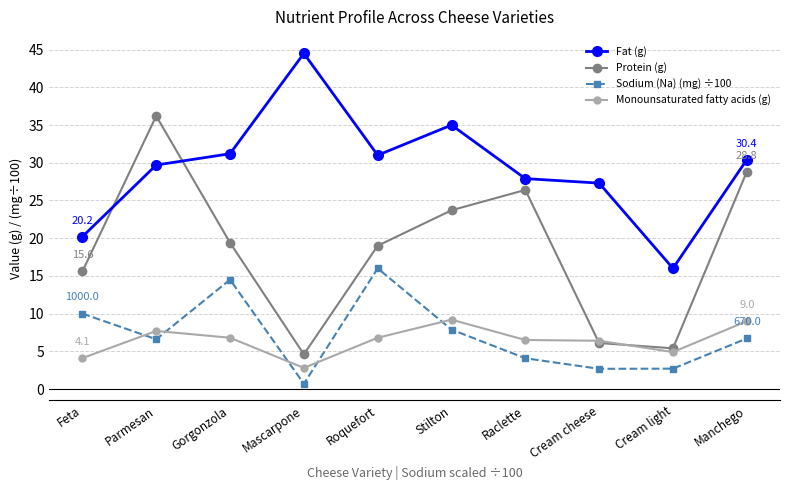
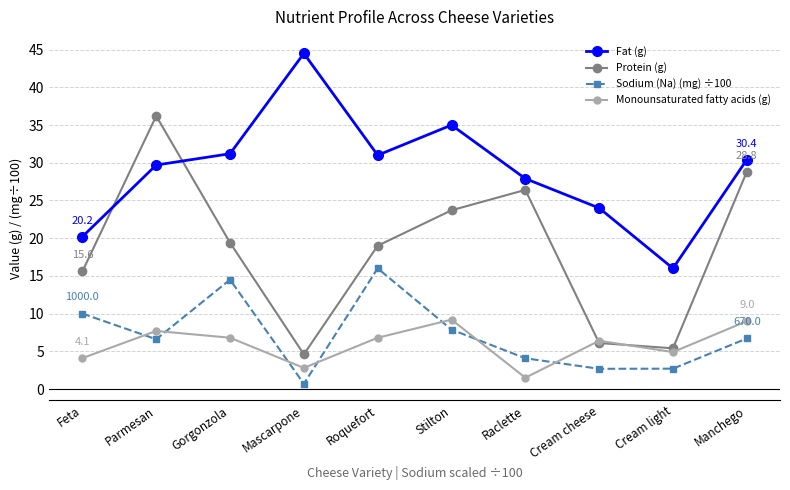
Monounsaturated fatty acids (g), Raclette: 7 -> 2
Fat (g), Cream cheese: 27 -> 24
